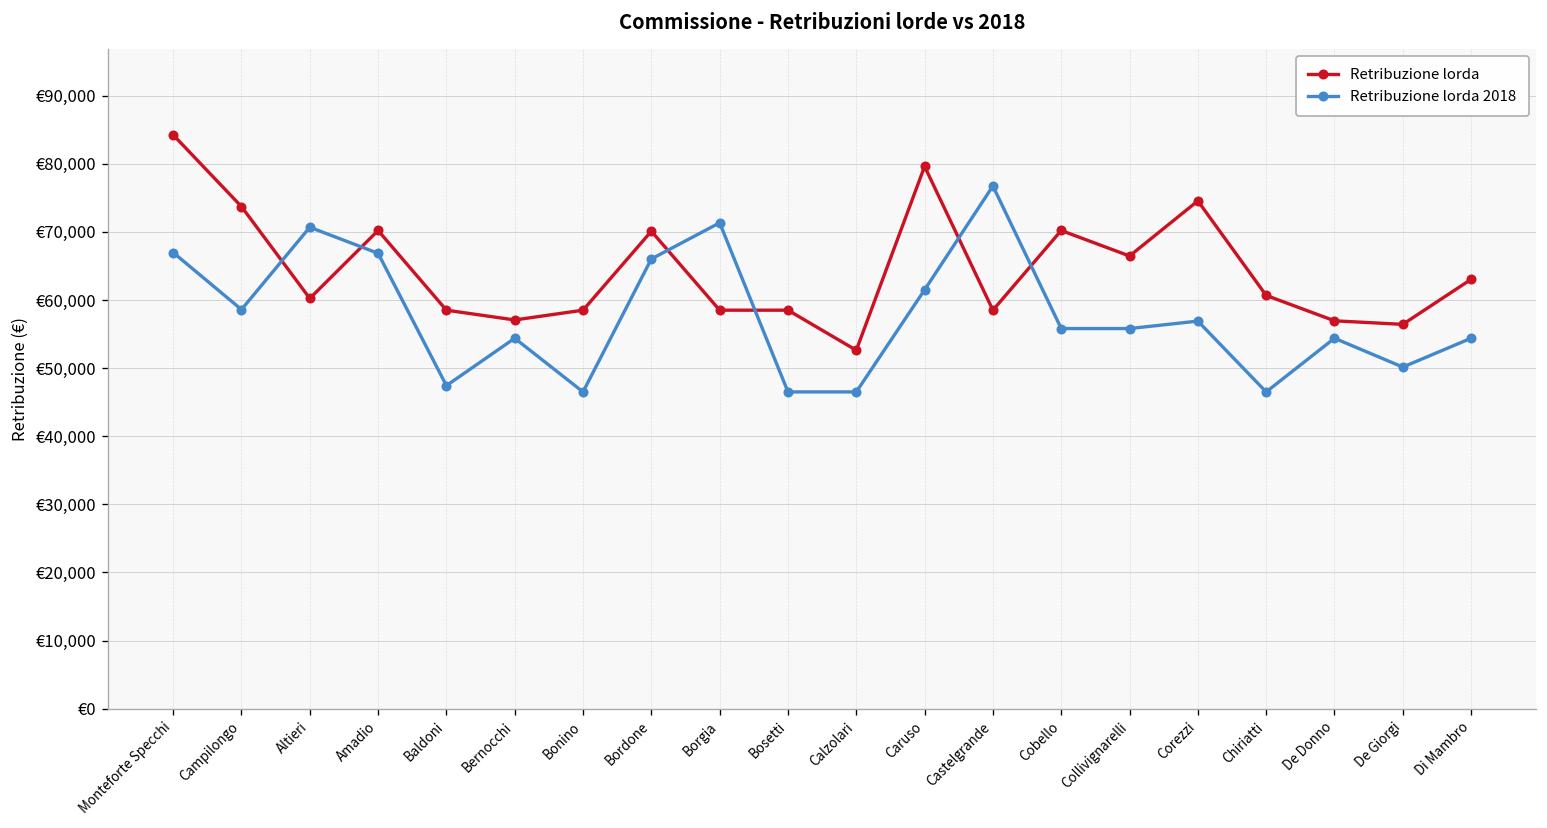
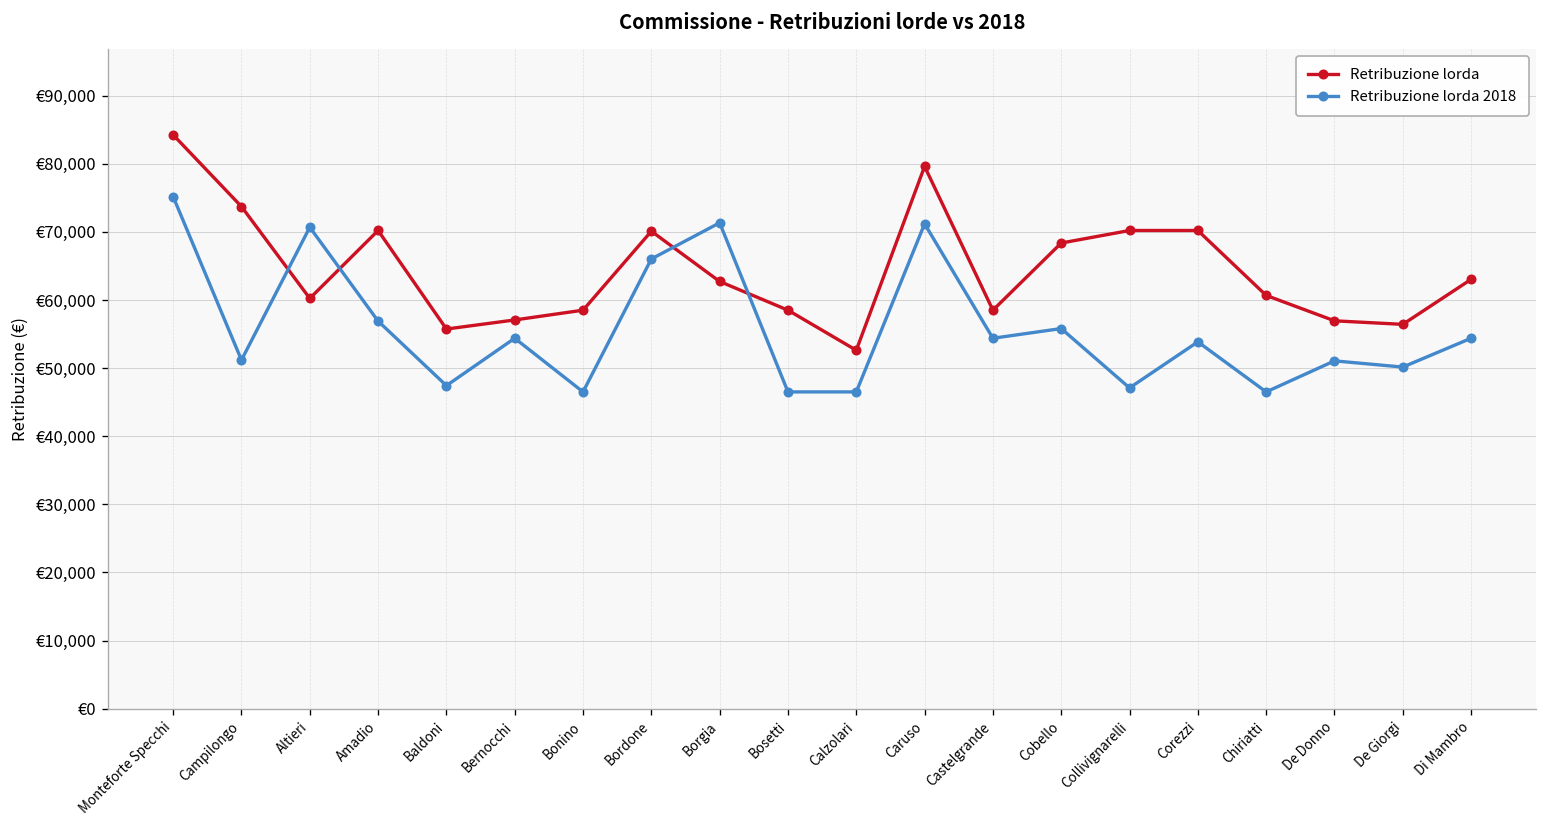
Retribuzione lorda 2018, Monteforte Specchi: €67,000 -> €75,000
Retribuzione lorda 2018, Campilongo: €59,000 -> €51,000
Retribuzione lorda 2018, Amadio: €67,000 -> €57,000
Retribuzione lorda, Baldoni: €59,000 -> €56,000
Retribuzione lorda, Borgia: €59,000 -> €63,000
Retribuzione lorda 2018, Caruso: €61,000 -> €71,000
Retribuzione lorda 2018, Castelgrande: €77,000 -> €54,000
Retribuzione lorda, Cobello: €70,000 -> €68,000
Retribuzione lorda, Collivignarelli: €66,000 -> €70,000
Retribuzione lorda 2018, Collivignarelli: €56,000 -> €47,000
Retribuzione lorda, Corezzi: €75,000 -> €70,000
Retribuzione lorda 2018, Corezzi: €57,000 -> €54,000
Retribuzione lorda 2018, De Donno: €54,000 -> €51,000
